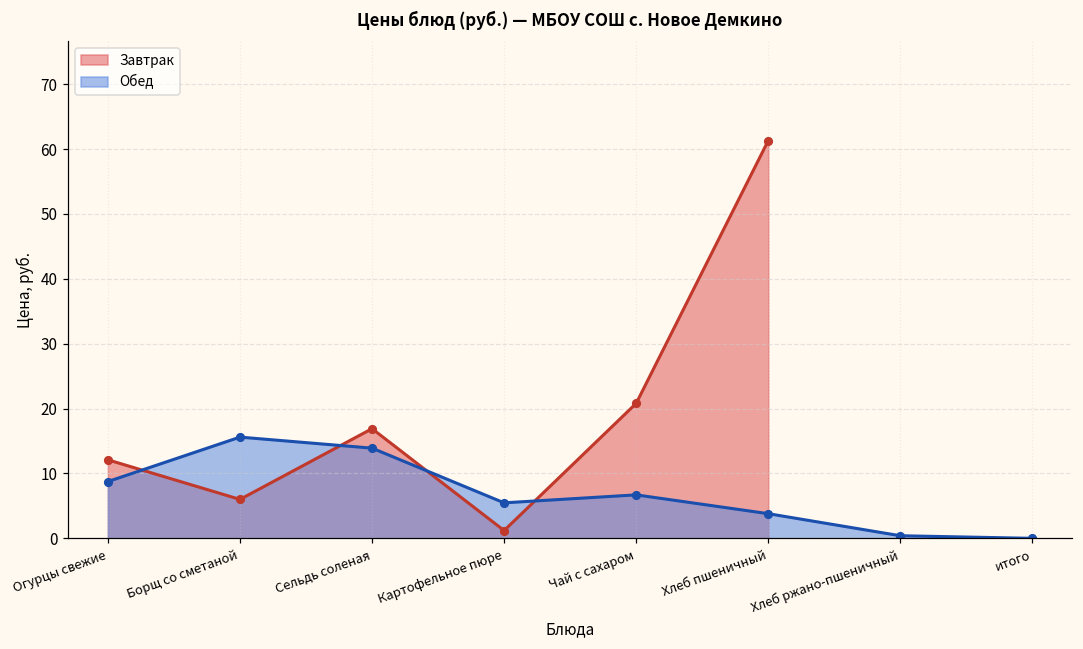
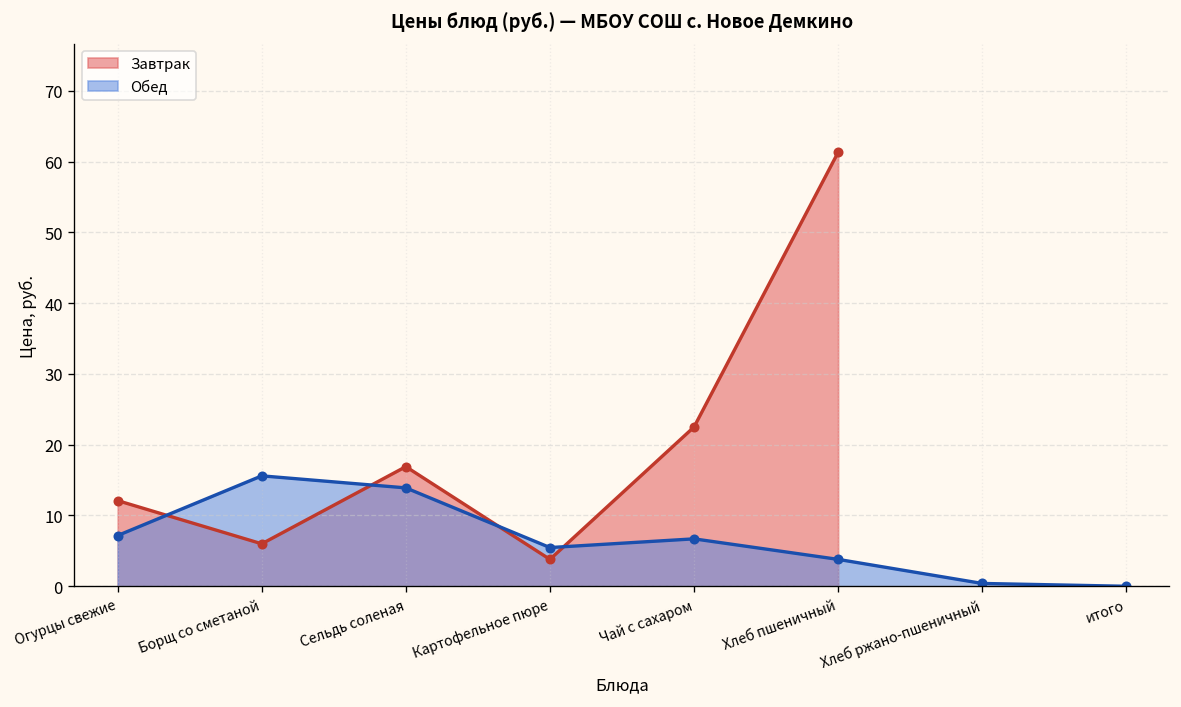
Обед, Огурцы свежие: 9 -> 7
Завтрак, Картофельное пюре: 1 -> 4
Завтрак, Чай с сахаром: 21 -> 23
